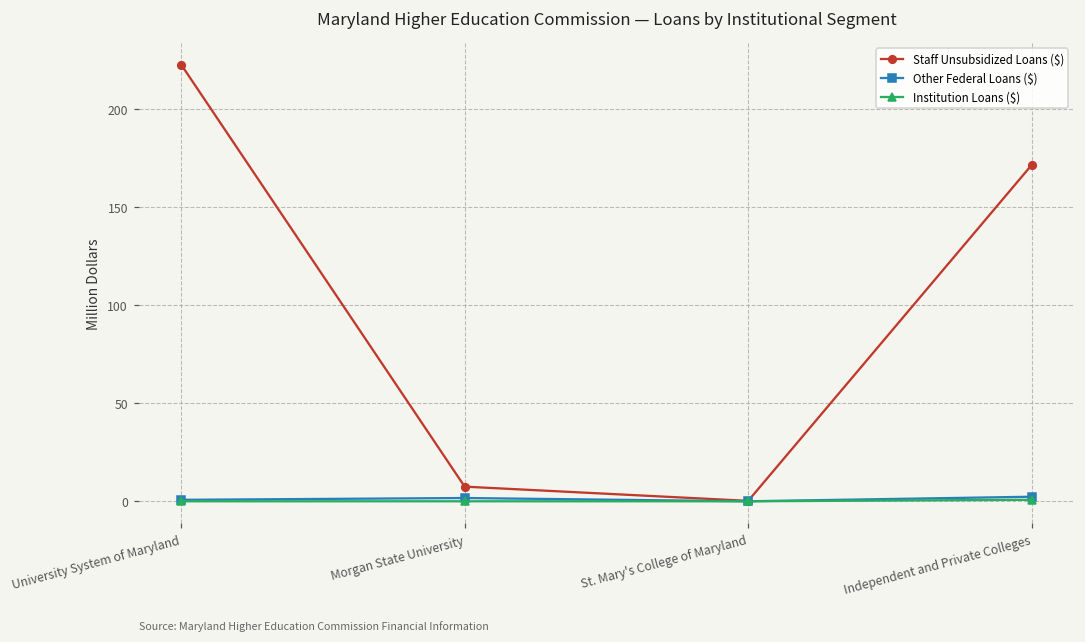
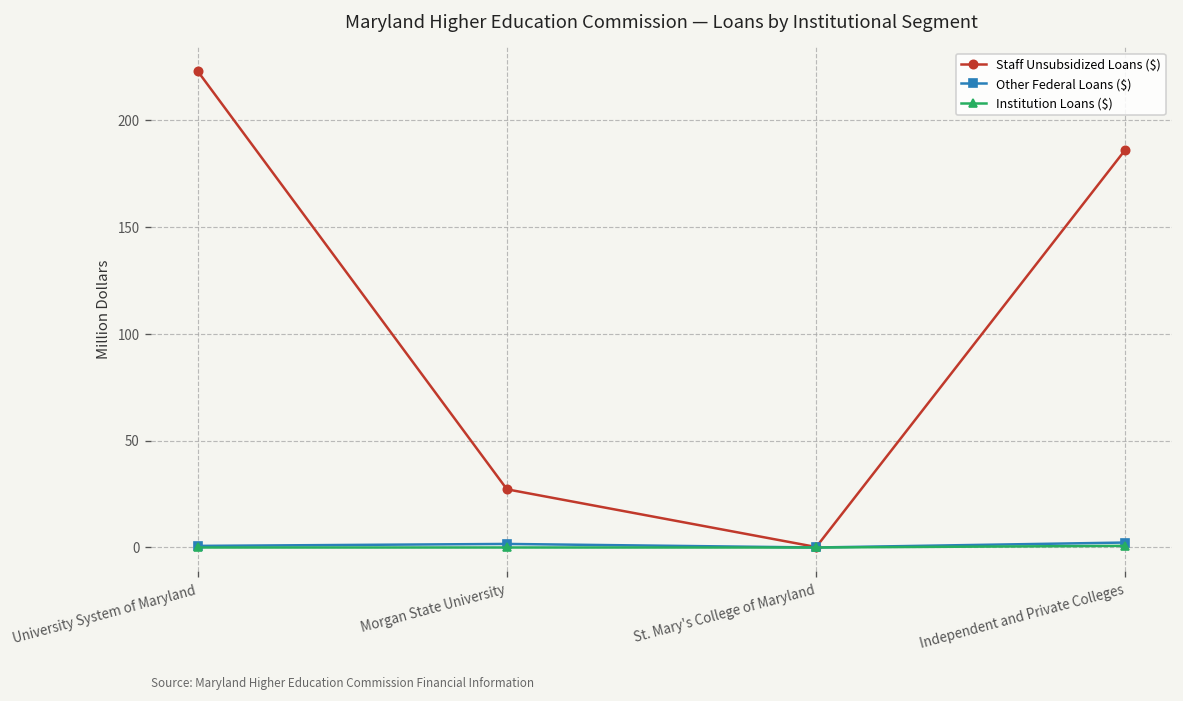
Staff Unsubsidized Loans ($), Morgan State University: 7 -> 27
Staff Unsubsidized Loans ($), Independent and Private Colleges: 172 -> 186
